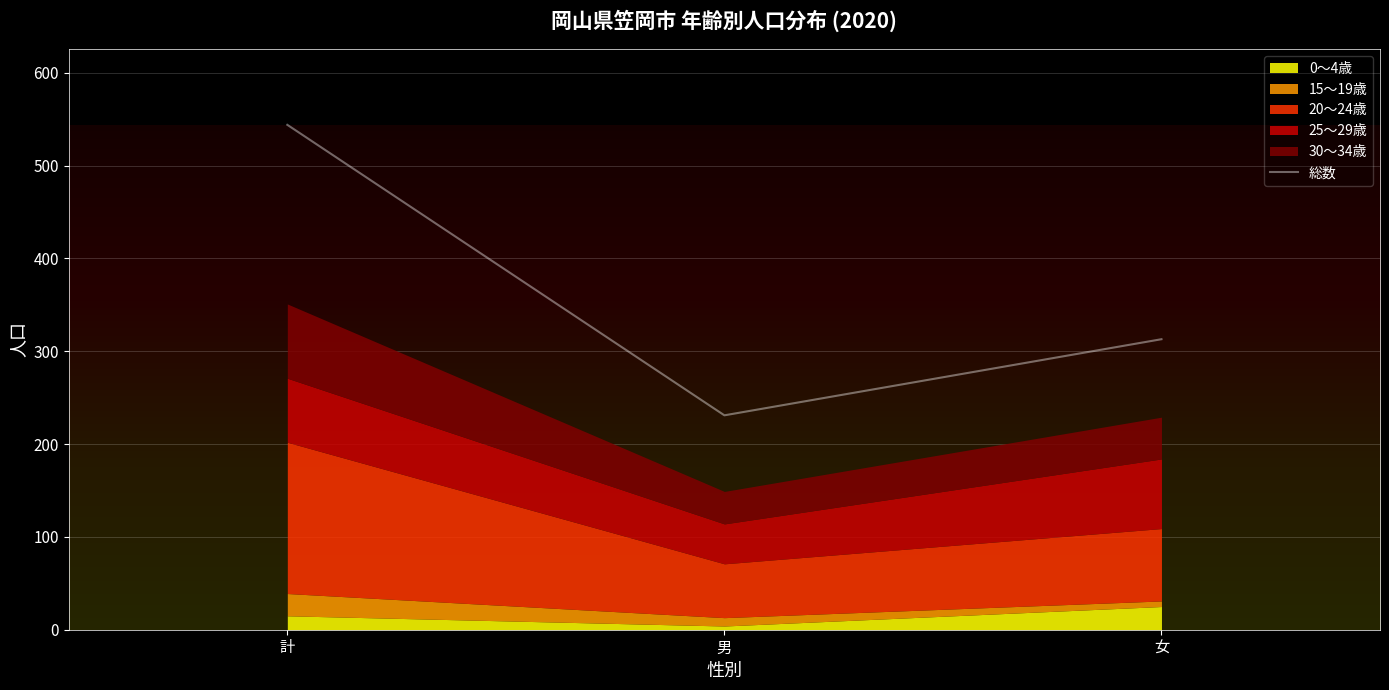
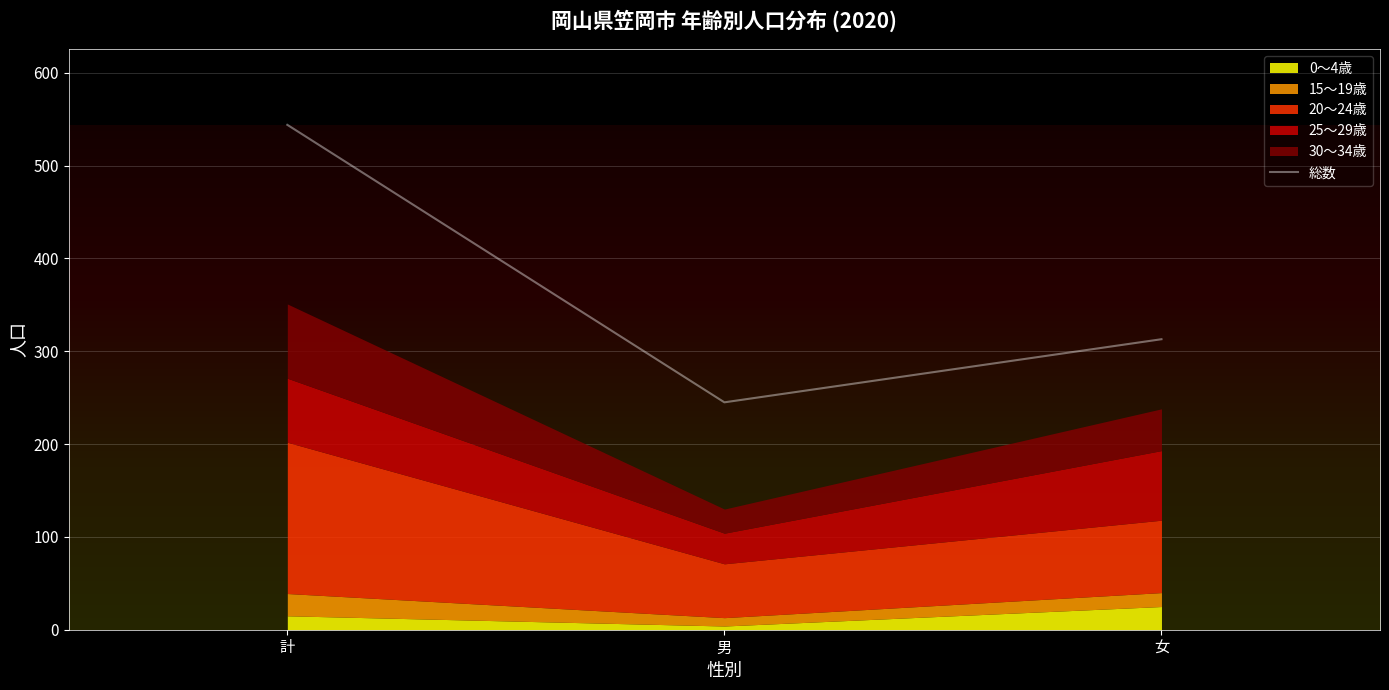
総数, 男: 230 -> 250
25～29歳, 男: 40 -> 30
30～34歳, 男: 40 -> 30
15～19歳, 女: 10 -> 20
